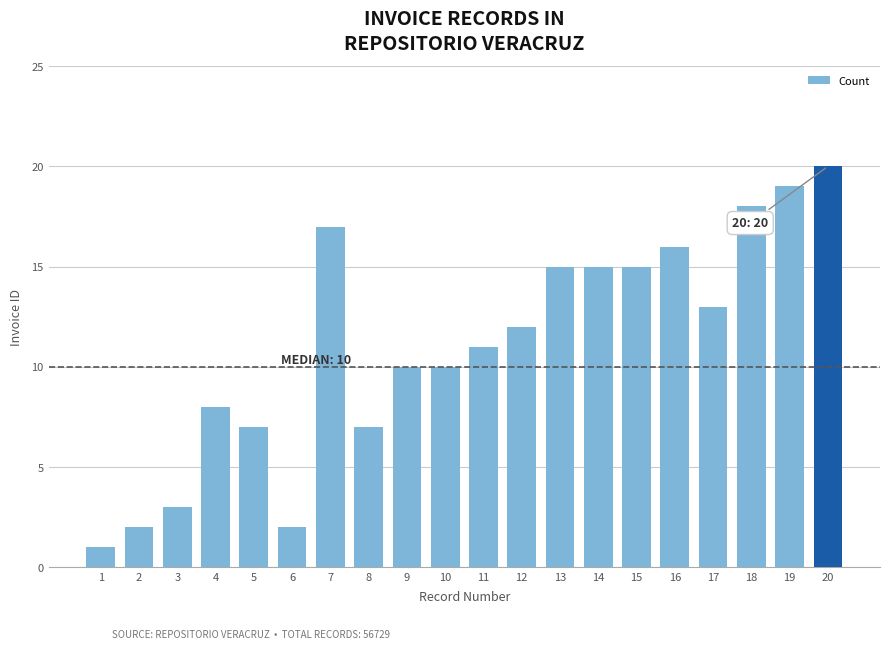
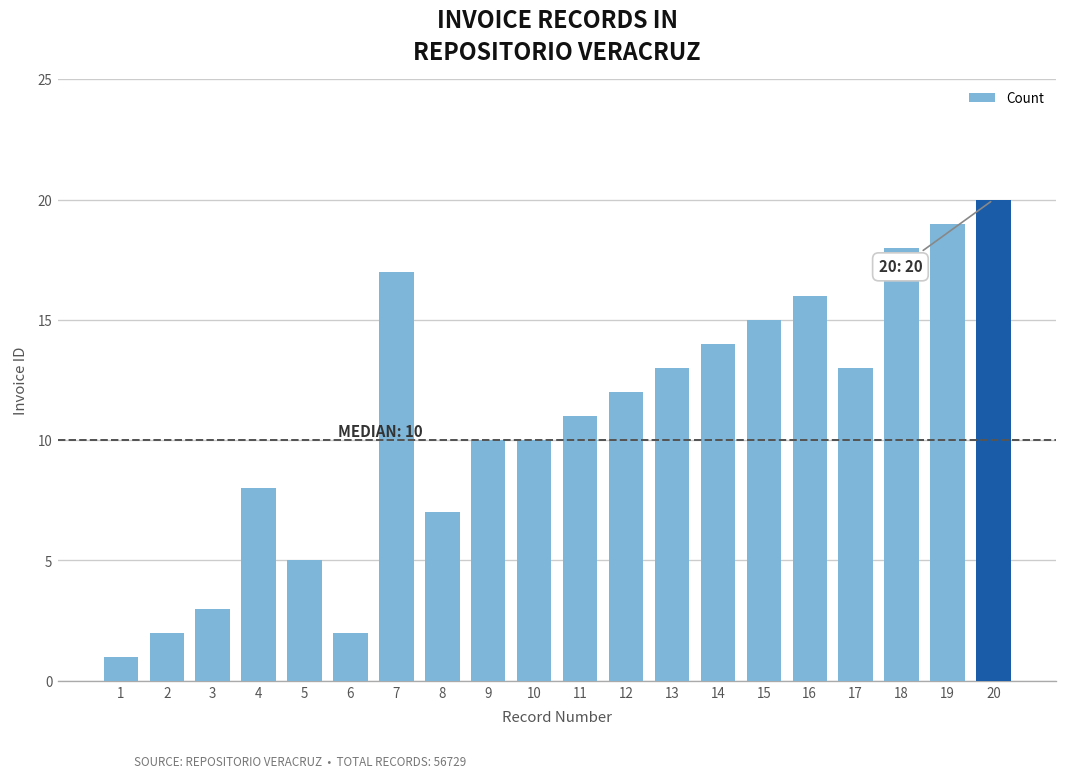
5: 7 -> 5
13: 15 -> 13
14: 15 -> 14
